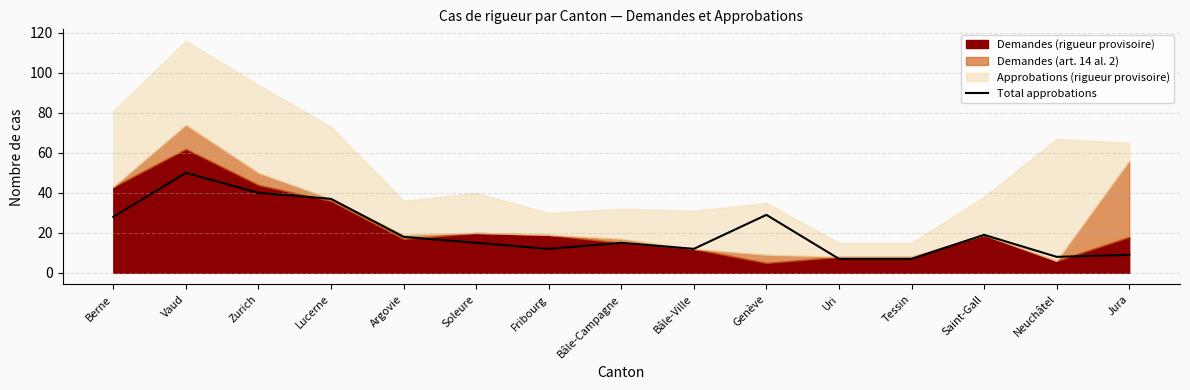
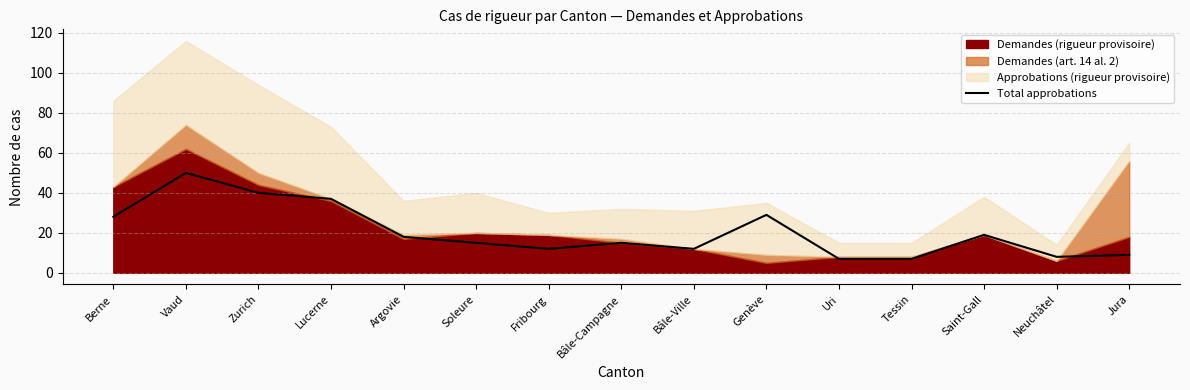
Approbations (rigueur provisoire), Berne: 38 -> 43
Approbations (rigueur provisoire), Neuchâtel: 61 -> 8
